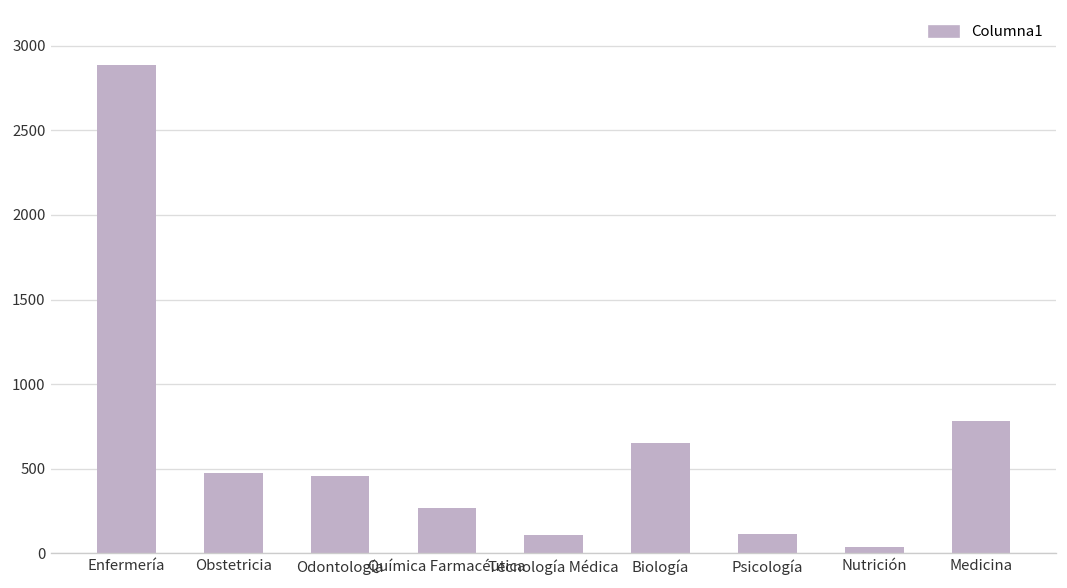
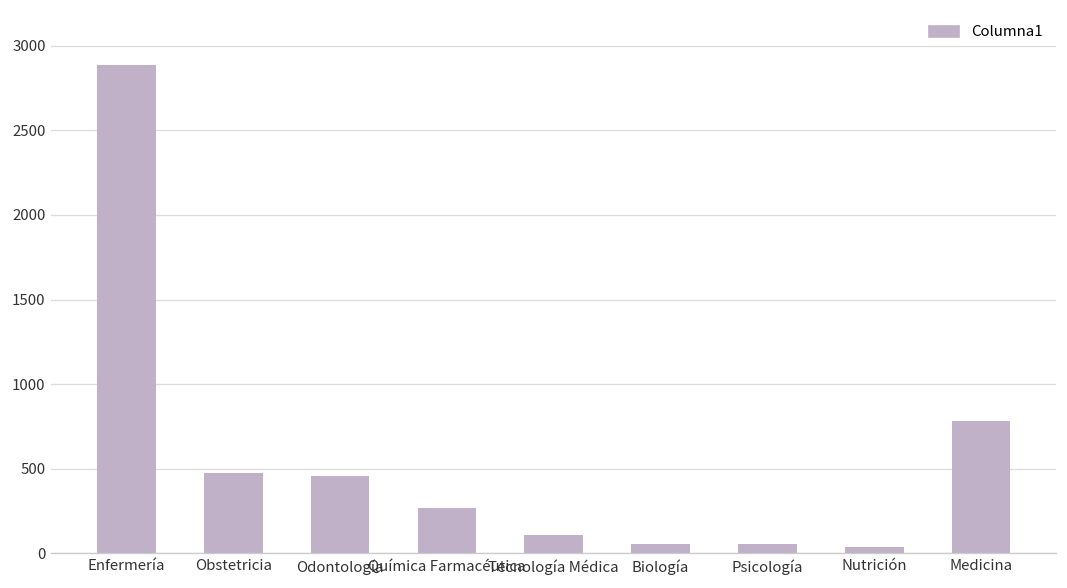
Biología: 650 -> 60
Psicología: 110 -> 50
